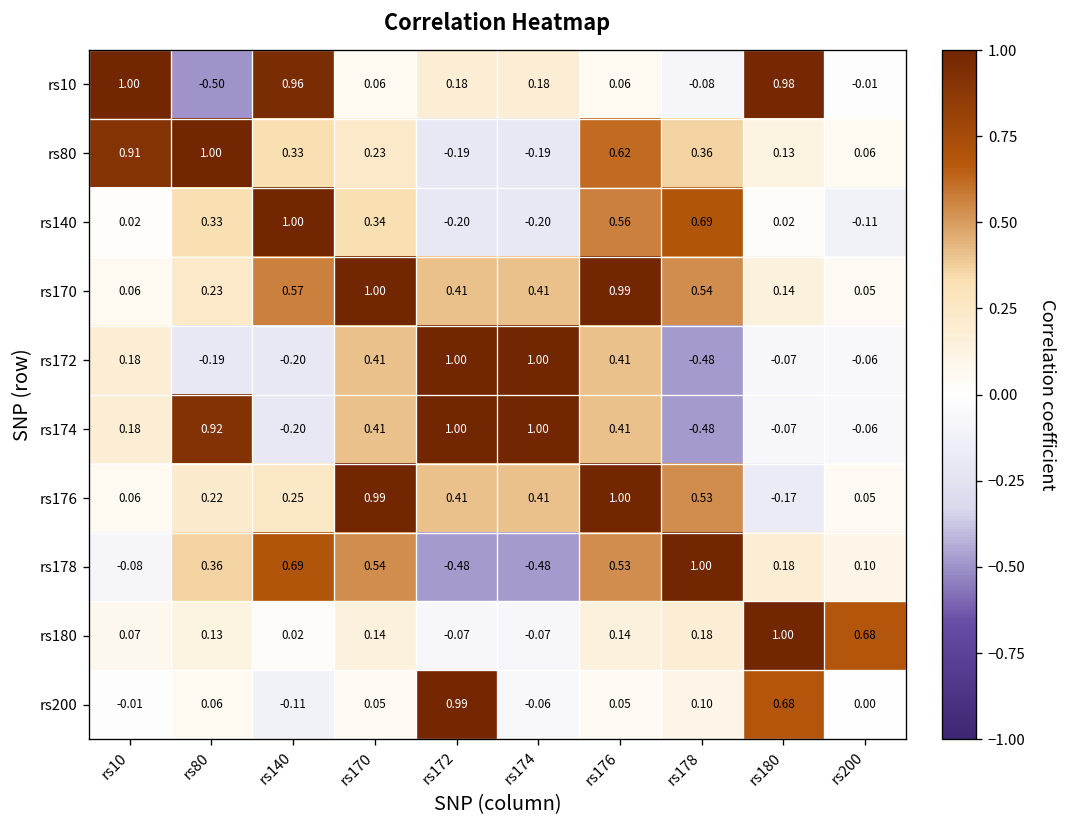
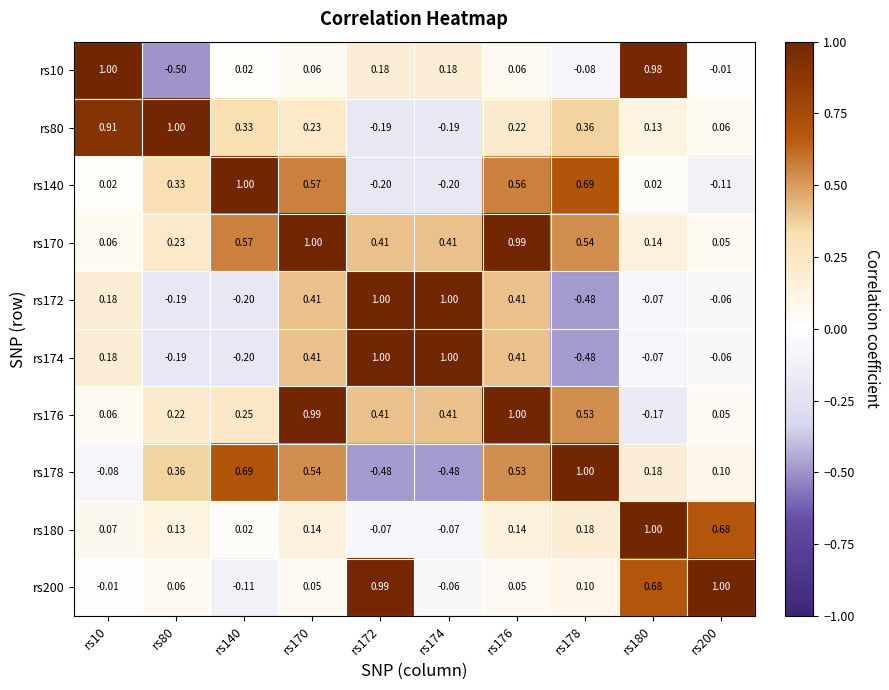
rs10, rs140: 0.96 -> 0.02
rs80, rs176: 0.62 -> 0.22
rs140, rs170: 0.34 -> 0.57
rs174, rs80: 0.92 -> -0.19
rs200, rs200: 0.00 -> 1.00
